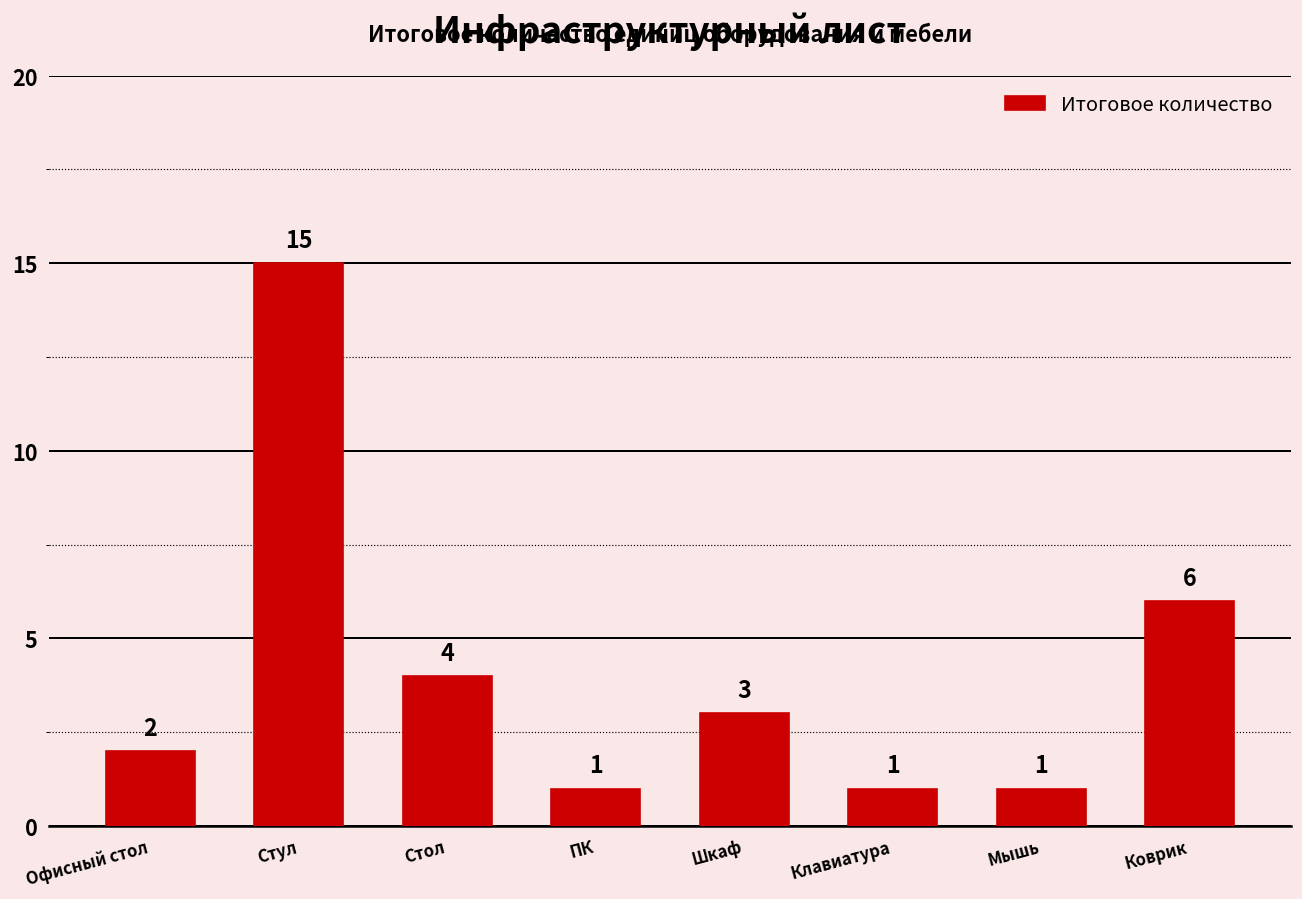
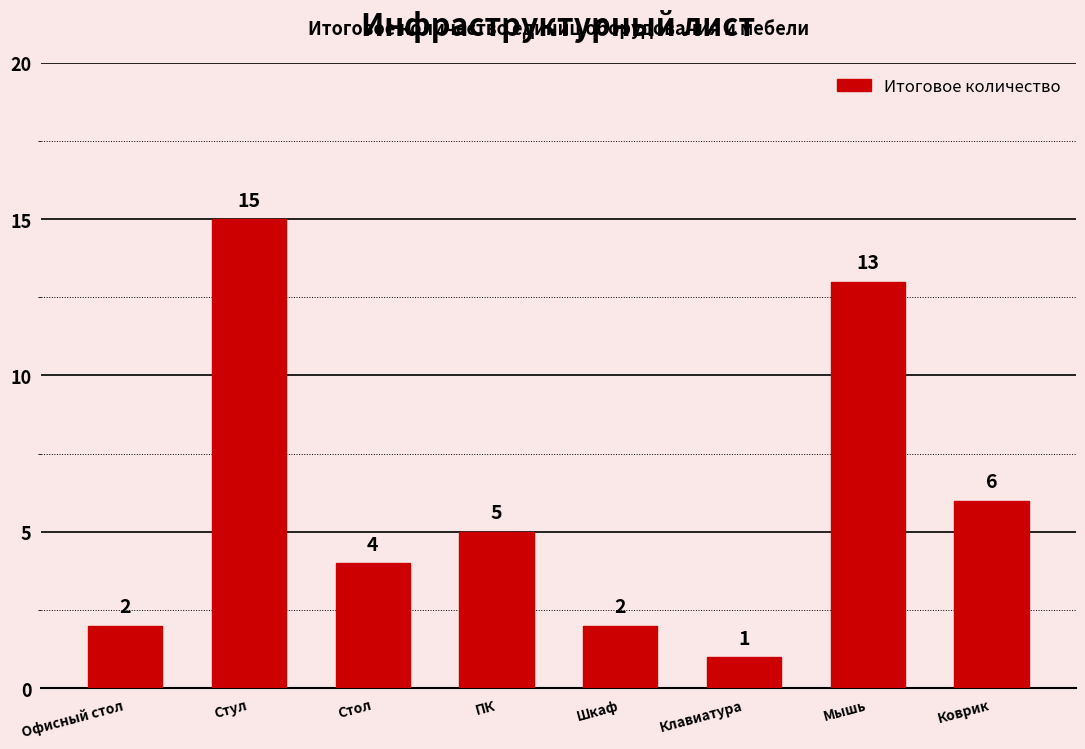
ПК: 1 -> 5
Шкаф: 3 -> 2
Мышь: 1 -> 13
